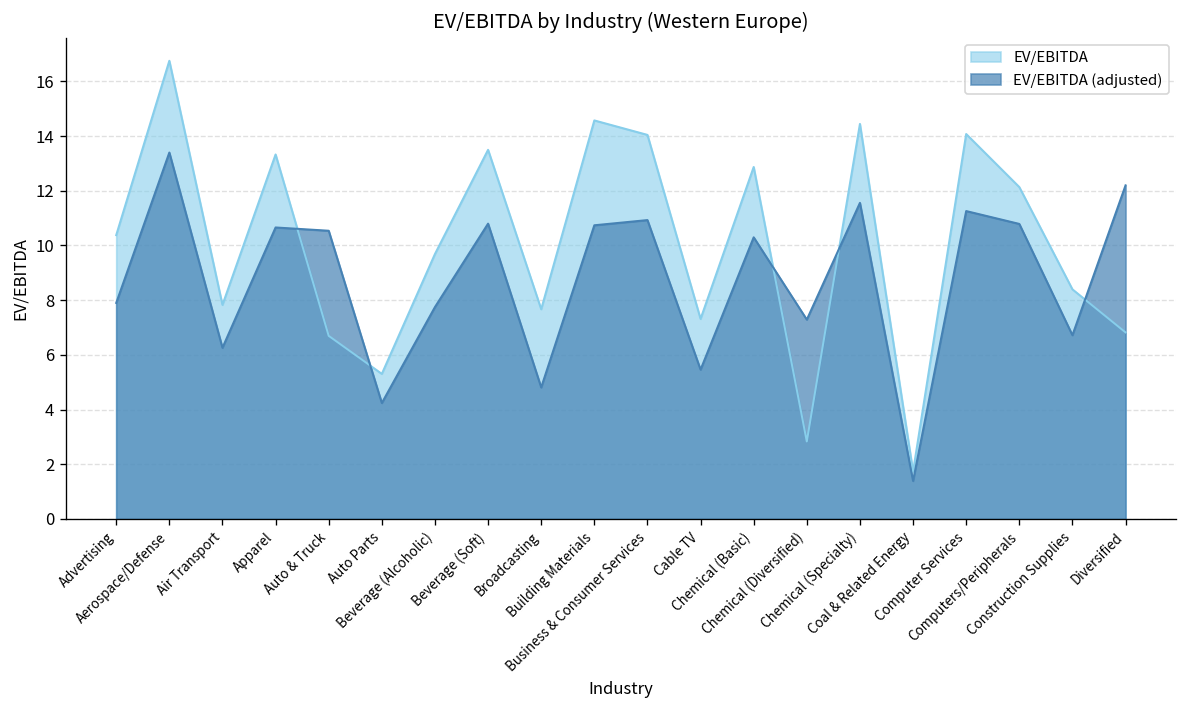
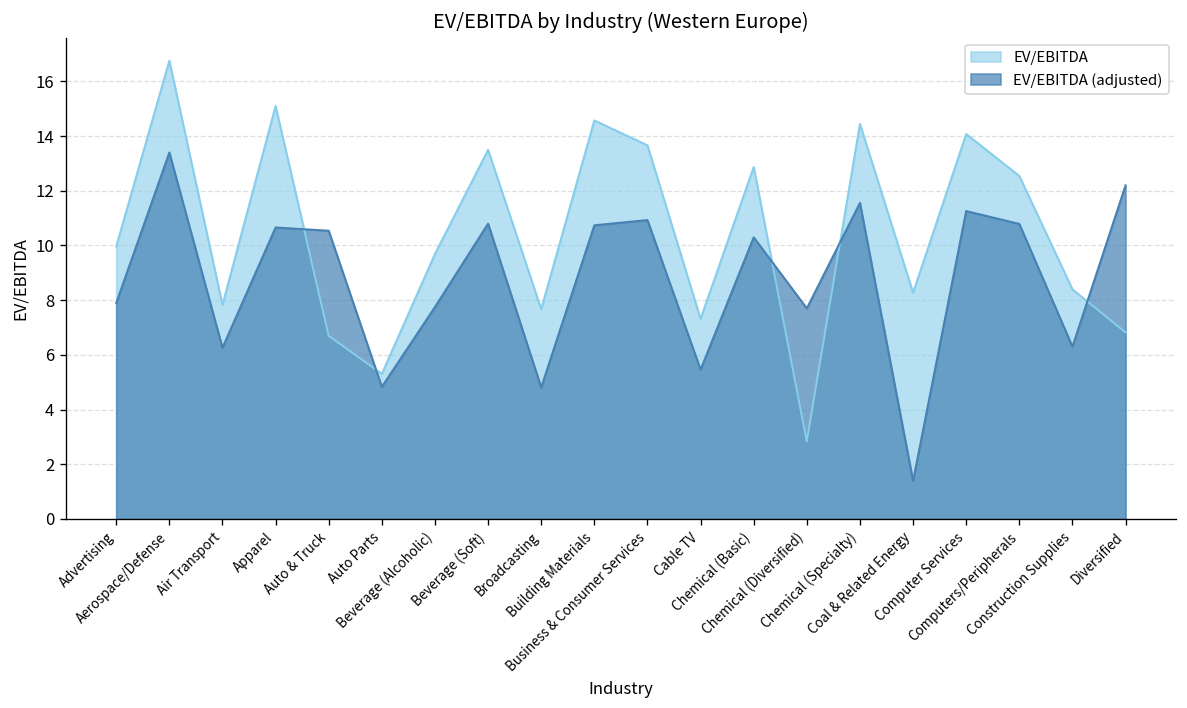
EV/EBITDA, Advertising: 10.4 -> 10.0
EV/EBITDA, Apparel: 13.3 -> 15.1
EV/EBITDA (adjusted), Auto Parts: 4.2 -> 4.8
EV/EBITDA, Business & Consumer Services: 14.0 -> 13.7
EV/EBITDA (adjusted), Chemical (Diversified): 7.3 -> 7.7
EV/EBITDA, Coal & Related Energy: 1.7 -> 8.3
EV/EBITDA, Computers/Peripherals: 12.1 -> 12.5
EV/EBITDA (adjusted), Construction Supplies: 6.7 -> 6.3
